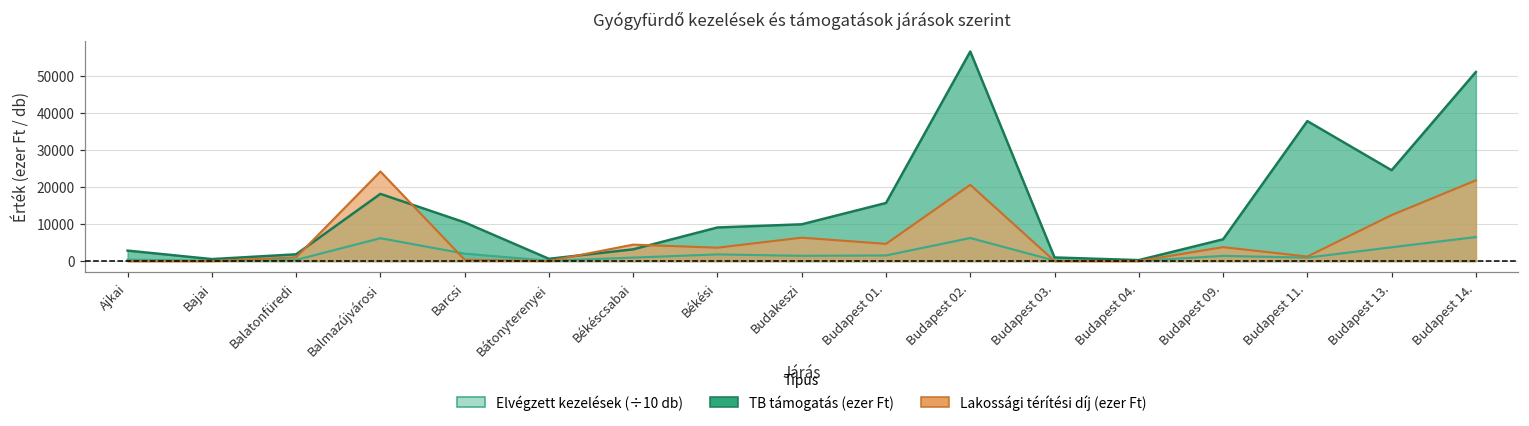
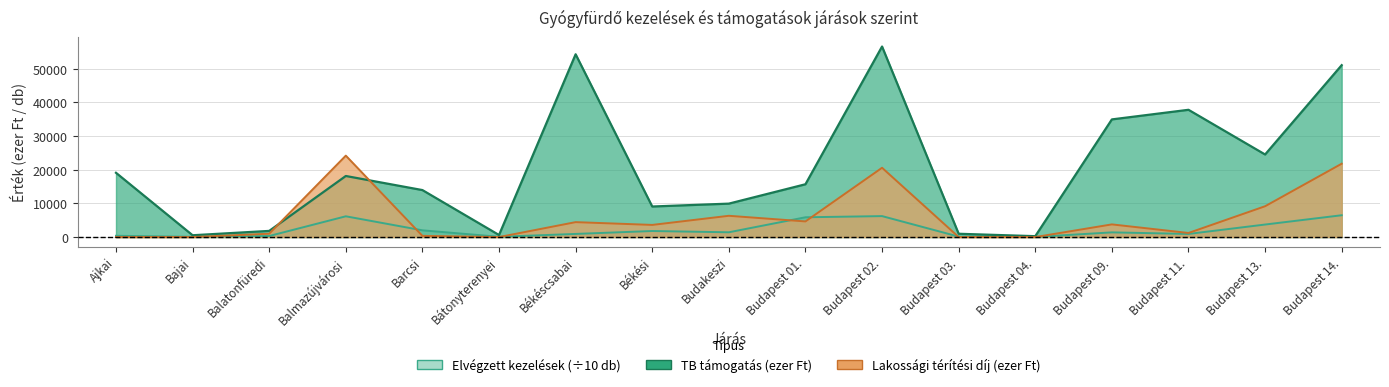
TB támogatás (ezer Ft), Ajkai: 3000 -> 19000
TB támogatás (ezer Ft), Barcsi: 10000 -> 14000
TB támogatás (ezer Ft), Békéscsabai: 3000 -> 54000
Elvégzett kezelések (÷10 db), Budapest 01.: 2000 -> 6000
TB támogatás (ezer Ft), Budapest 09.: 6000 -> 35000
Lakossági térítési díj (ezer Ft), Budapest 13.: 12000 -> 9000
